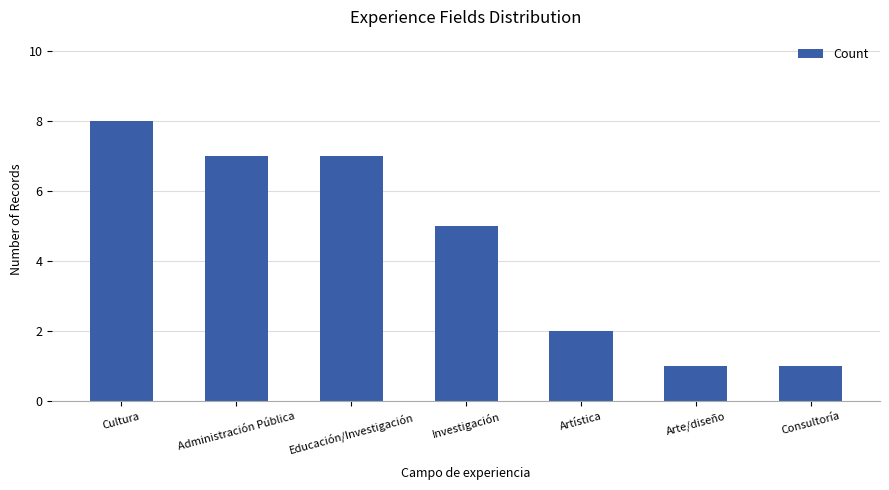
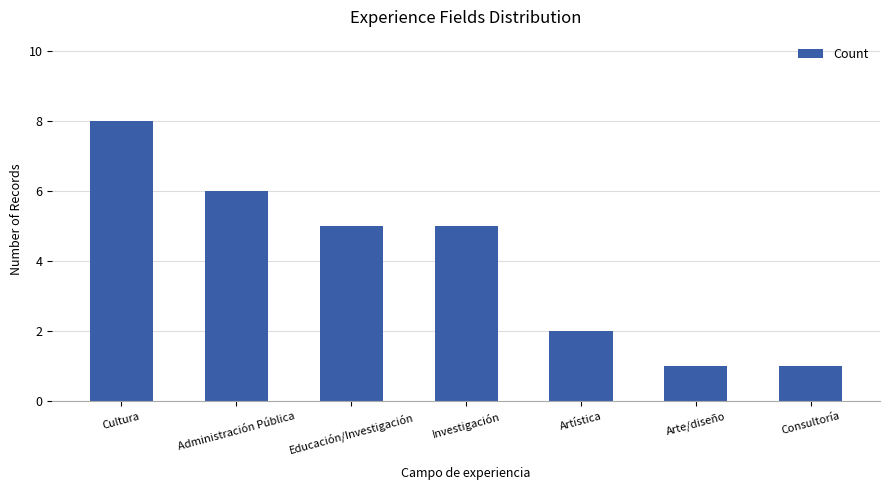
Administración Pública: 7 -> 6
Educación/Investigación: 7 -> 5
